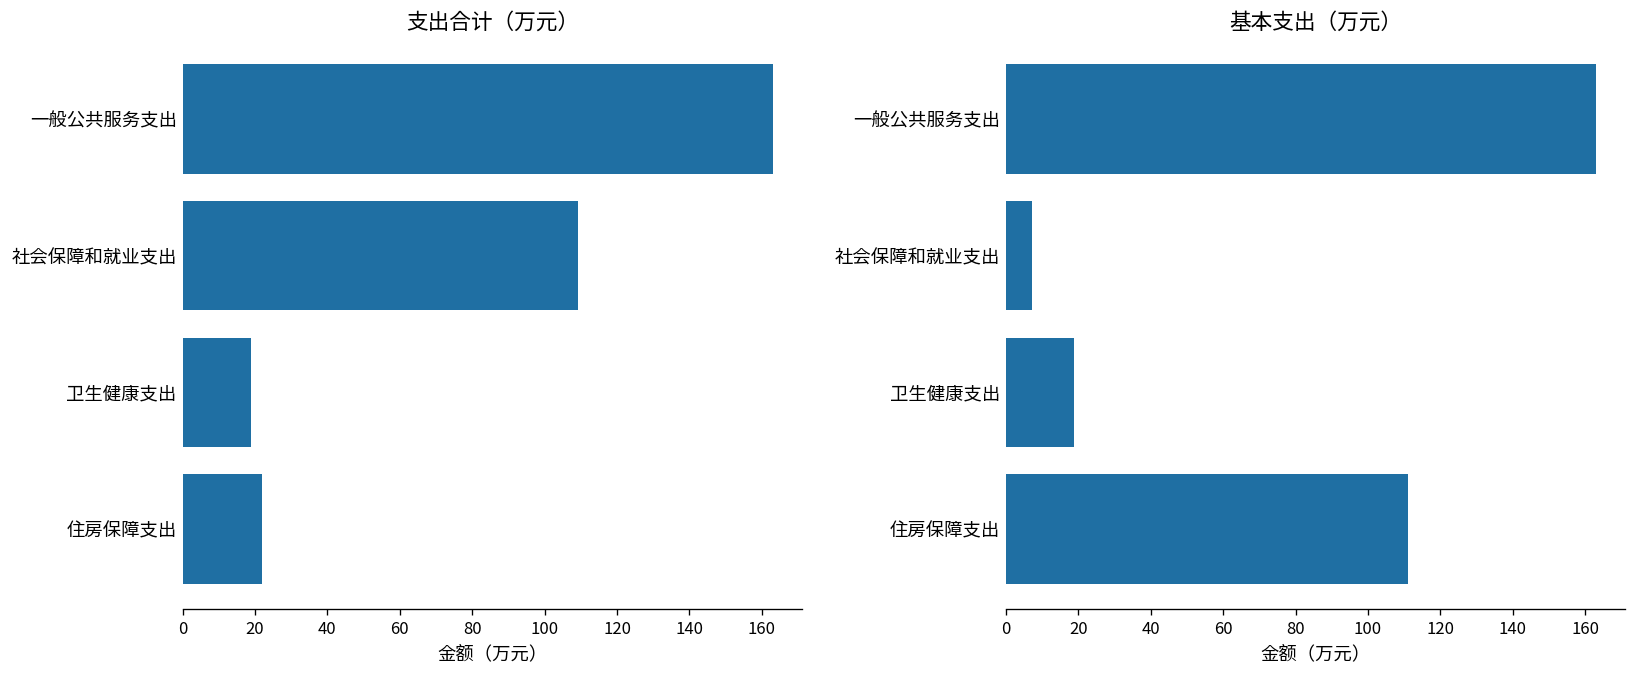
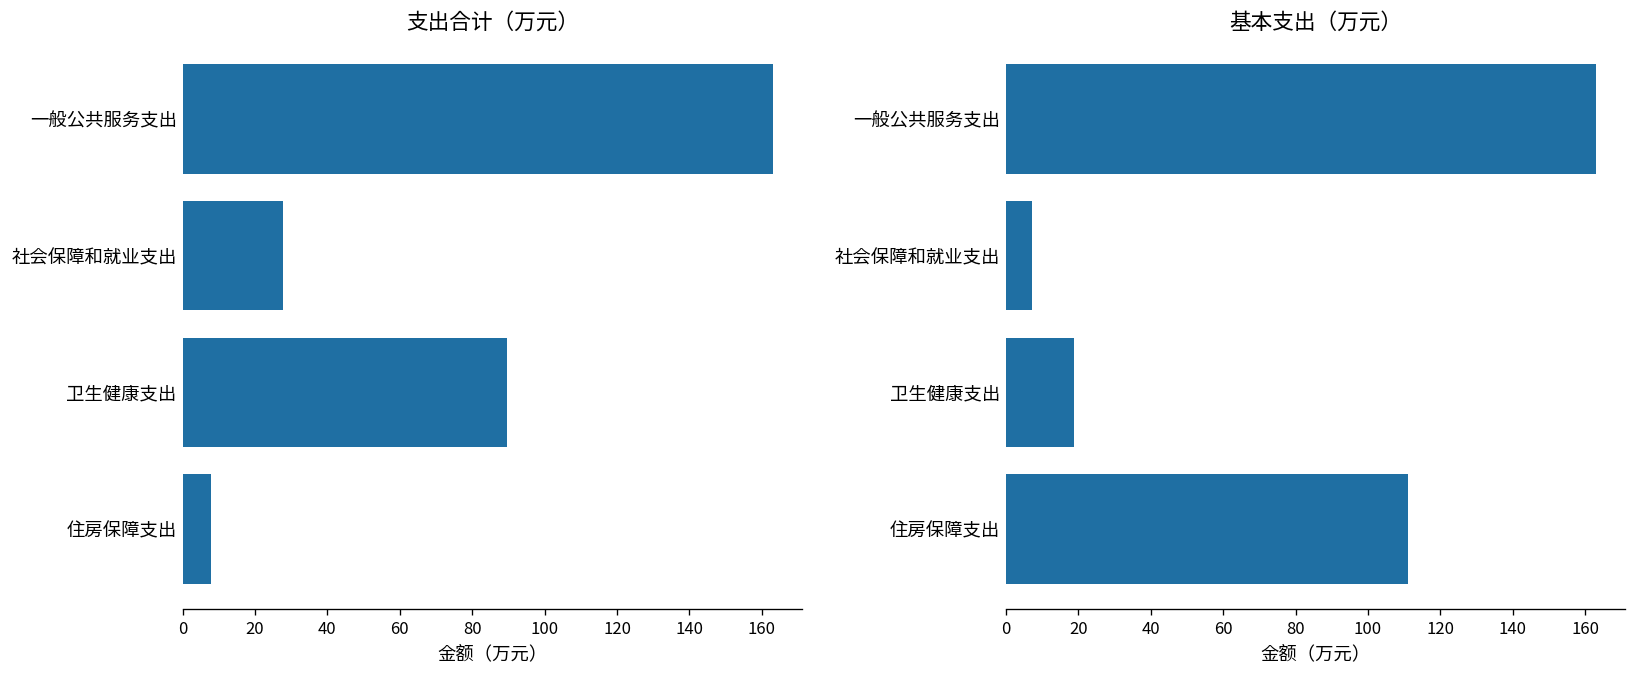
支出合计（万元）, 社会保障和就业支出: 109 -> 28
支出合计（万元）, 卫生健康支出: 19 -> 90
支出合计（万元）, 住房保障支出: 22 -> 8
